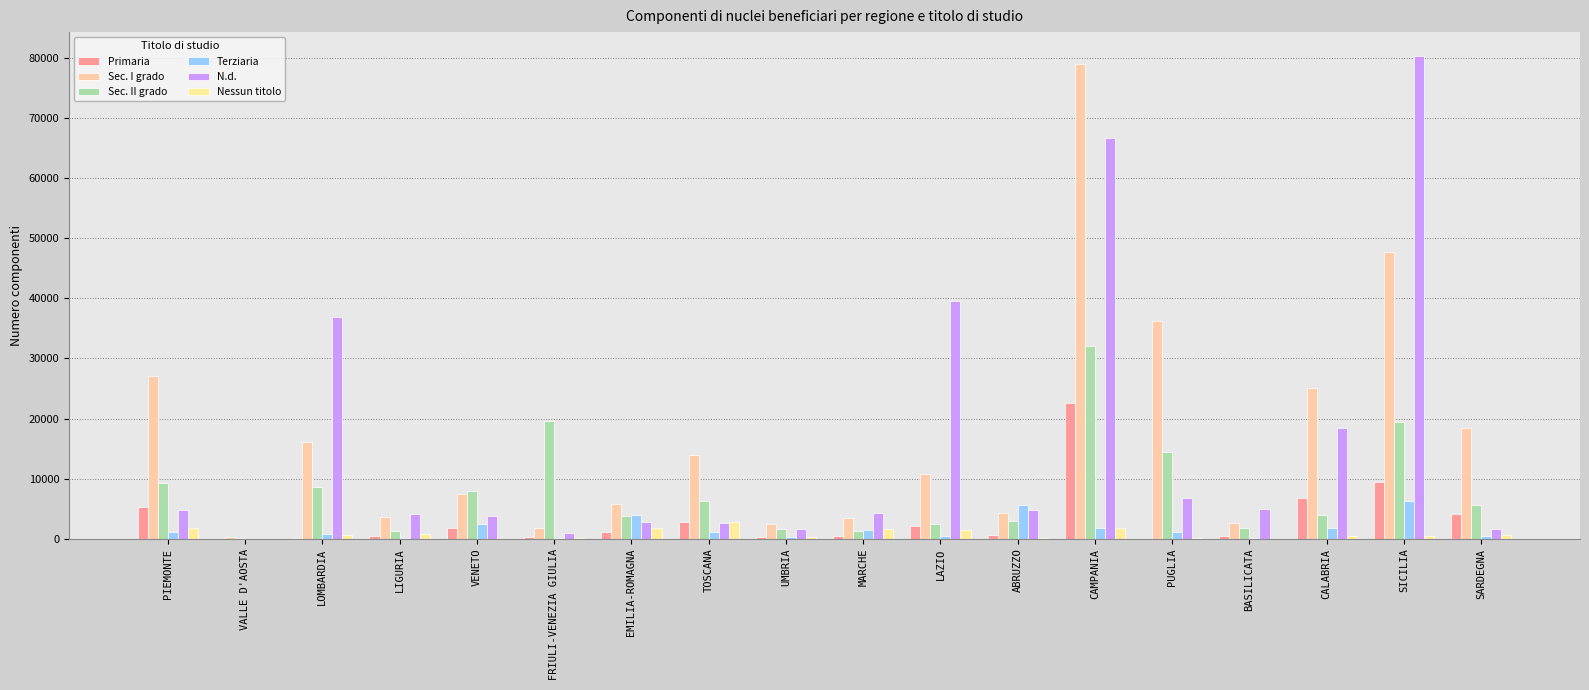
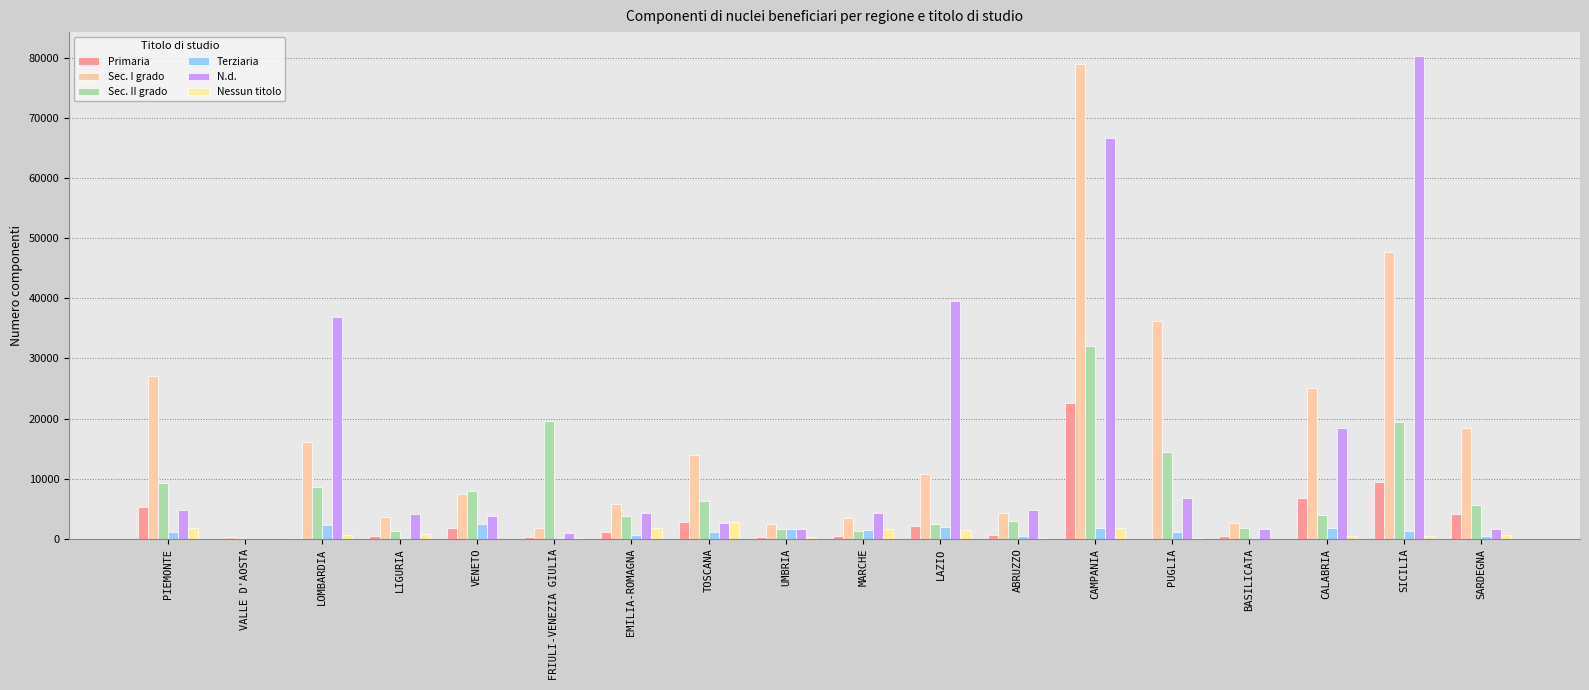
Terziaria, LOMBARDIA: 1000 -> 2000
Terziaria, EMILIA-ROMAGNA: 4000 -> 1000
N.d., EMILIA-ROMAGNA: 3000 -> 4000
Terziaria, UMBRIA: 0 -> 2000
Terziaria, LAZIO: 0 -> 2000
Terziaria, ABRUZZO: 6000 -> 1000
N.d., BASILICATA: 5000 -> 2000
Terziaria, SICILIA: 6000 -> 1000
